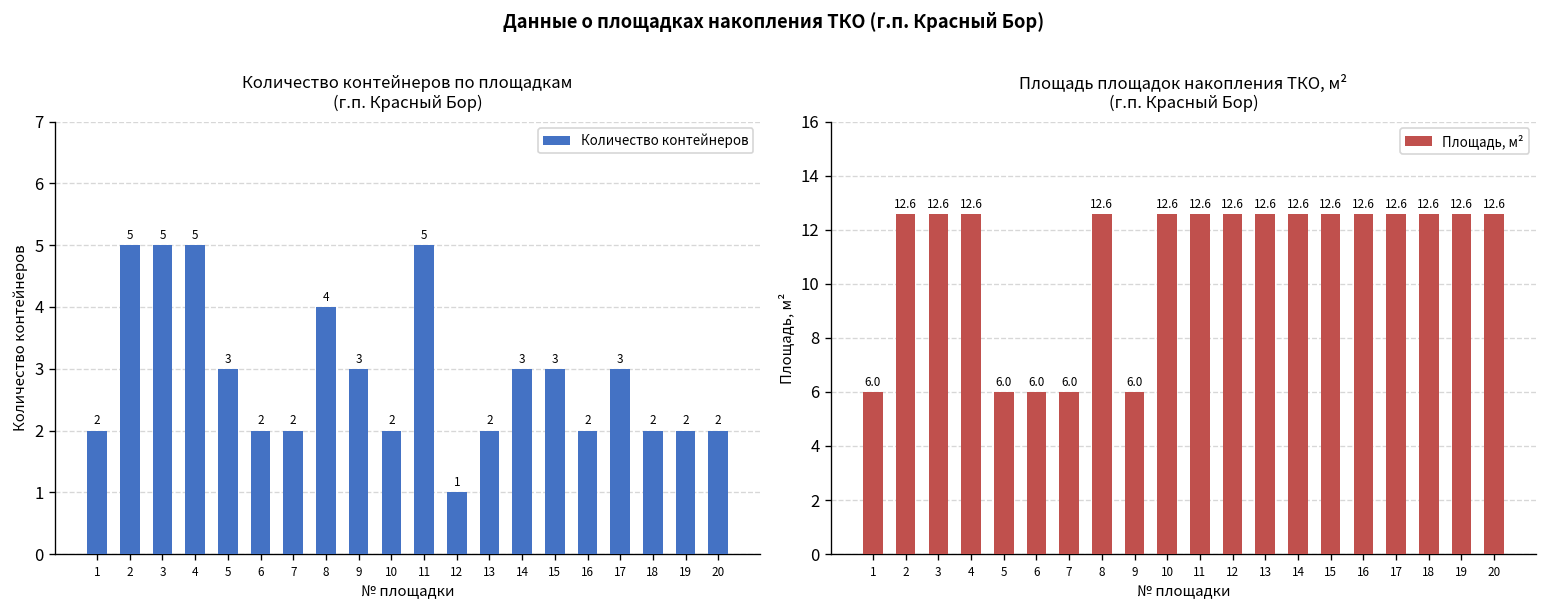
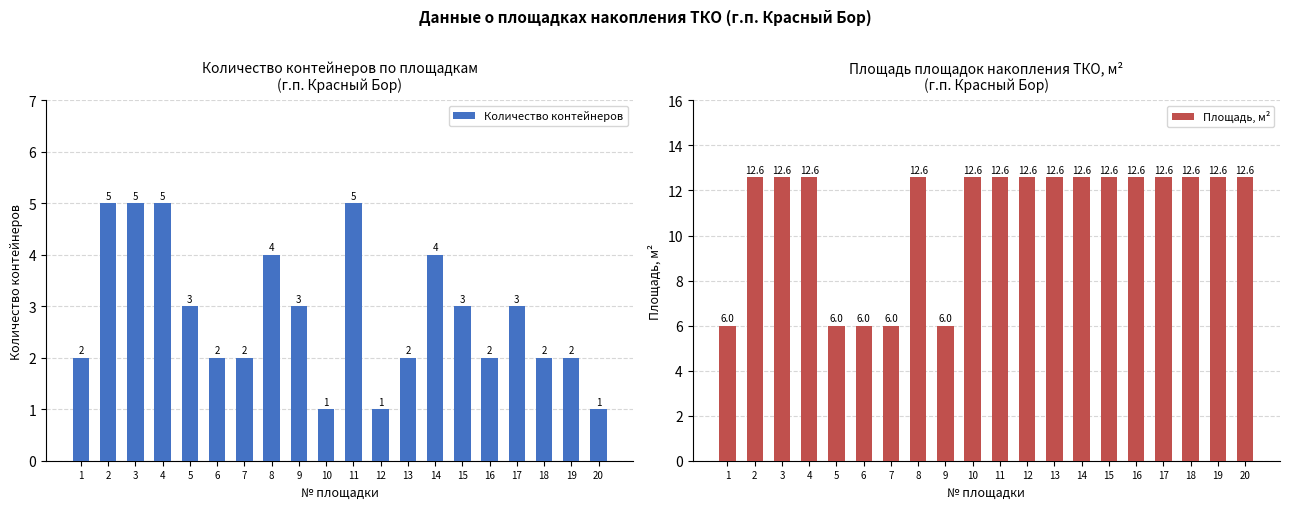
Количество контейнеров по площадкам (г.п. Красный Бор), 10: 2 -> 1
Количество контейнеров по площадкам (г.п. Красный Бор), 14: 3 -> 4
Количество контейнеров по площадкам (г.п. Красный Бор), 20: 2 -> 1
